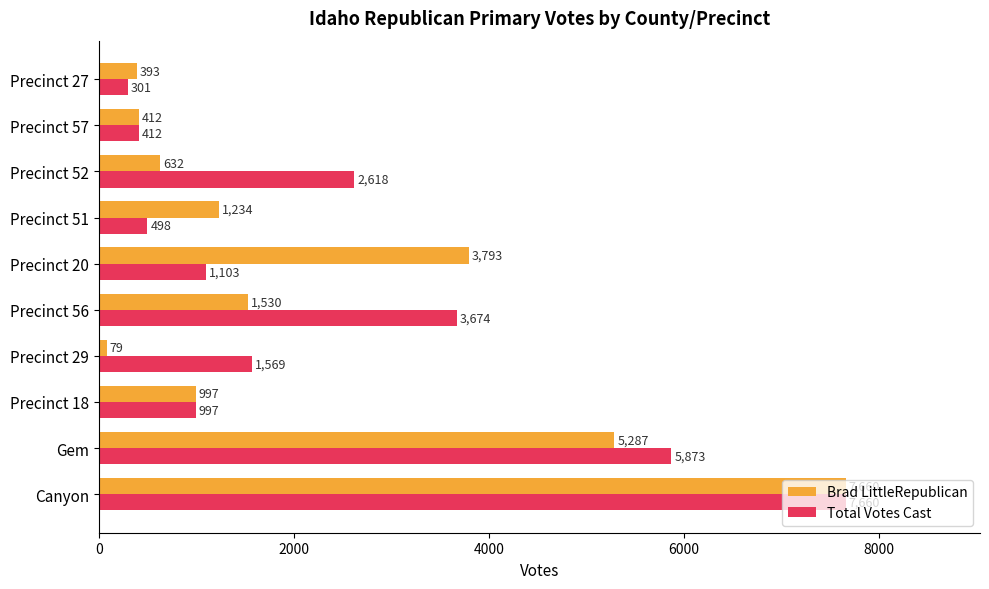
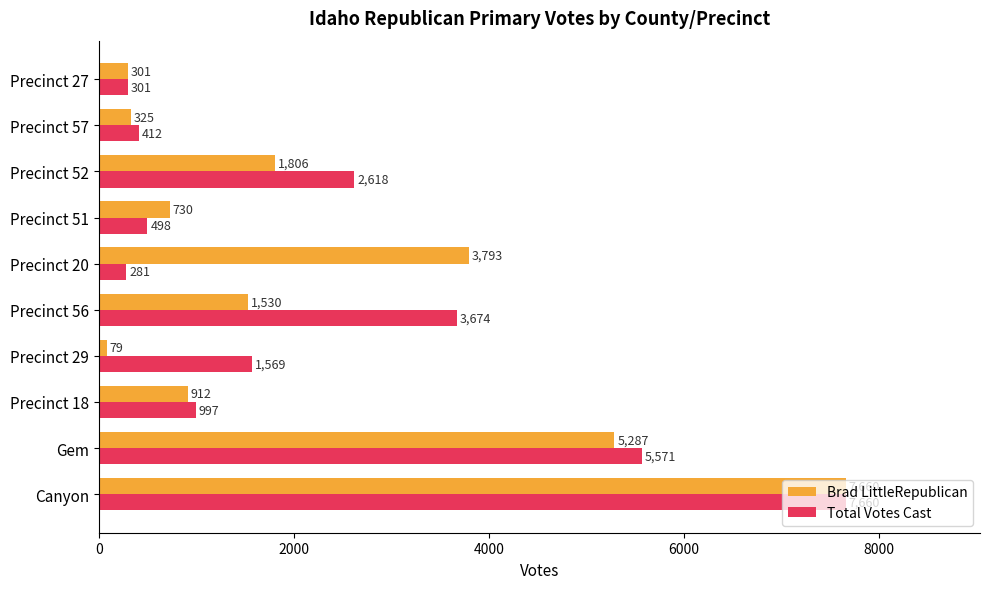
Brad LittleRepublican, Precinct 27: 393 -> 301
Brad LittleRepublican, Precinct 57: 412 -> 325
Brad LittleRepublican, Precinct 52: 632 -> 1,806
Brad LittleRepublican, Precinct 51: 1,234 -> 730
Total Votes Cast, Precinct 20: 1,103 -> 281
Brad LittleRepublican, Precinct 18: 997 -> 912
Total Votes Cast, Gem: 5,873 -> 5,571
